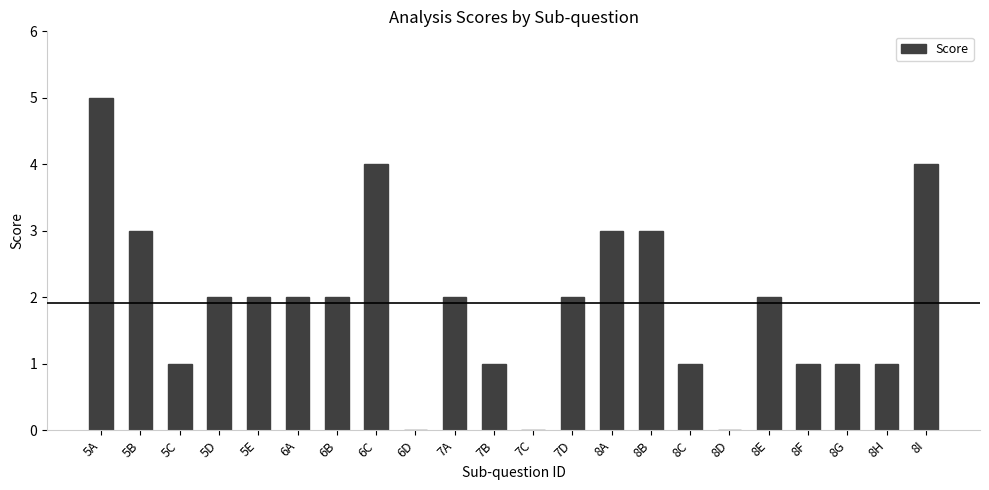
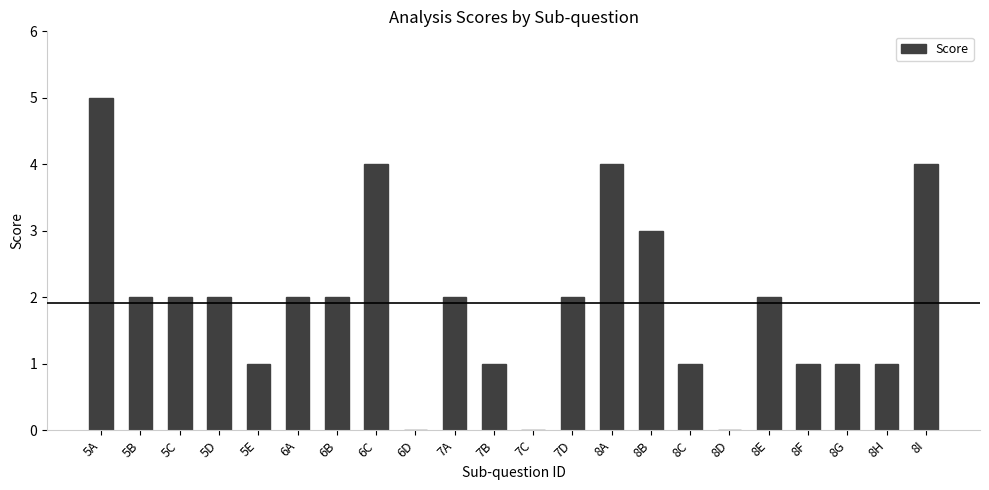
5B: 3 -> 2
5C: 1 -> 2
5E: 2 -> 1
8A: 3 -> 4
